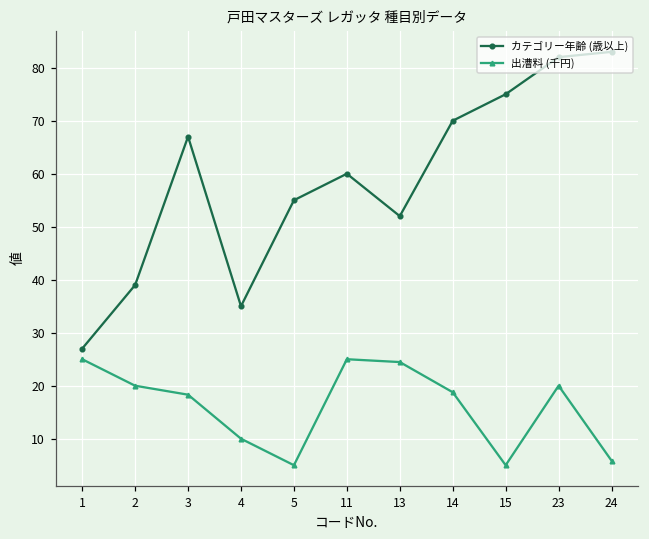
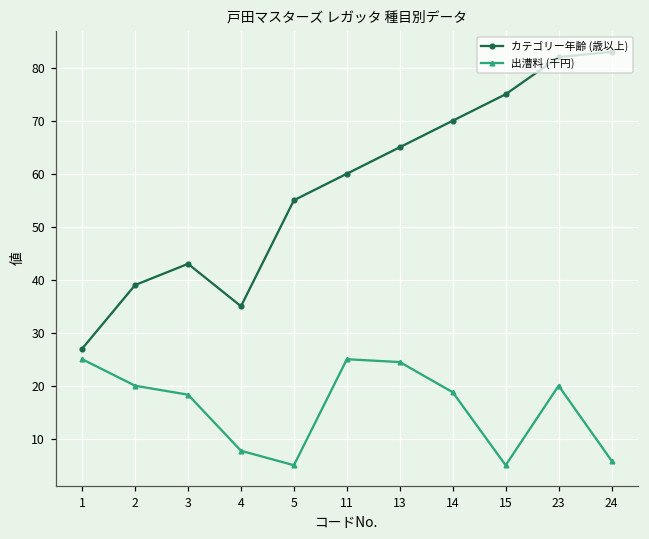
カテゴリー年齢 (歳以上), 3: 67 -> 43
出漕料 (千円), 4: 10 -> 8
カテゴリー年齢 (歳以上), 13: 52 -> 65
